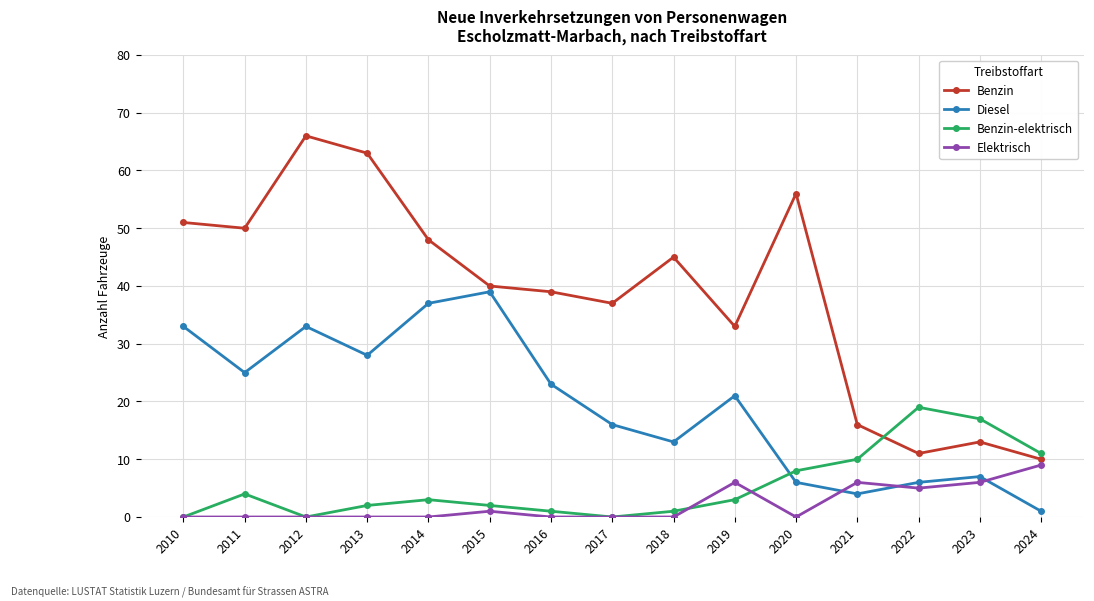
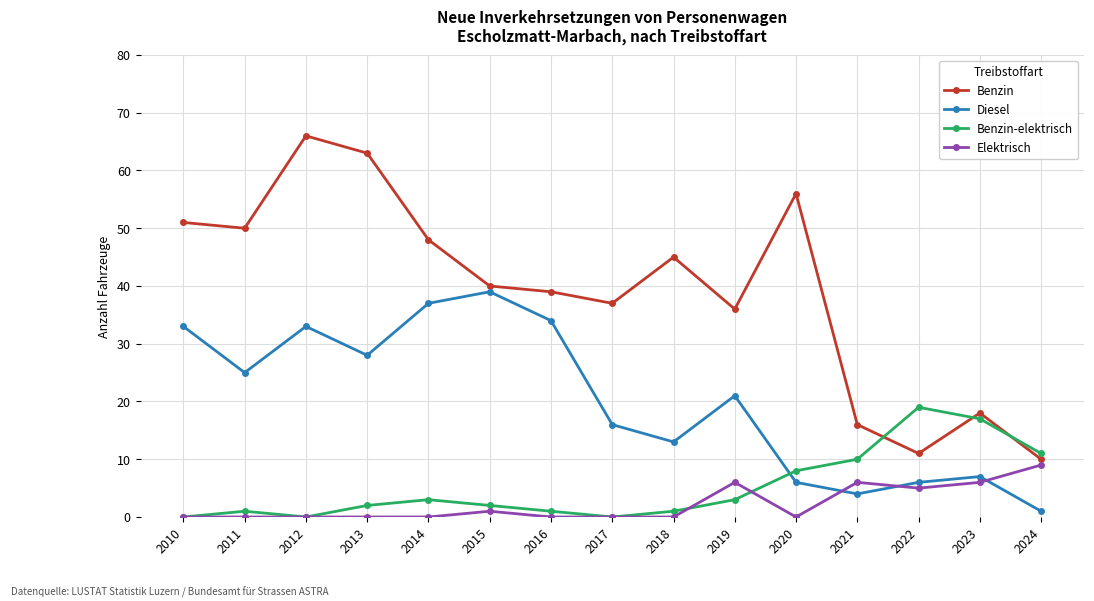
Benzin-elektrisch, 2011: 4 -> 1
Diesel, 2016: 23 -> 34
Benzin, 2019: 33 -> 36
Benzin, 2023: 13 -> 18
